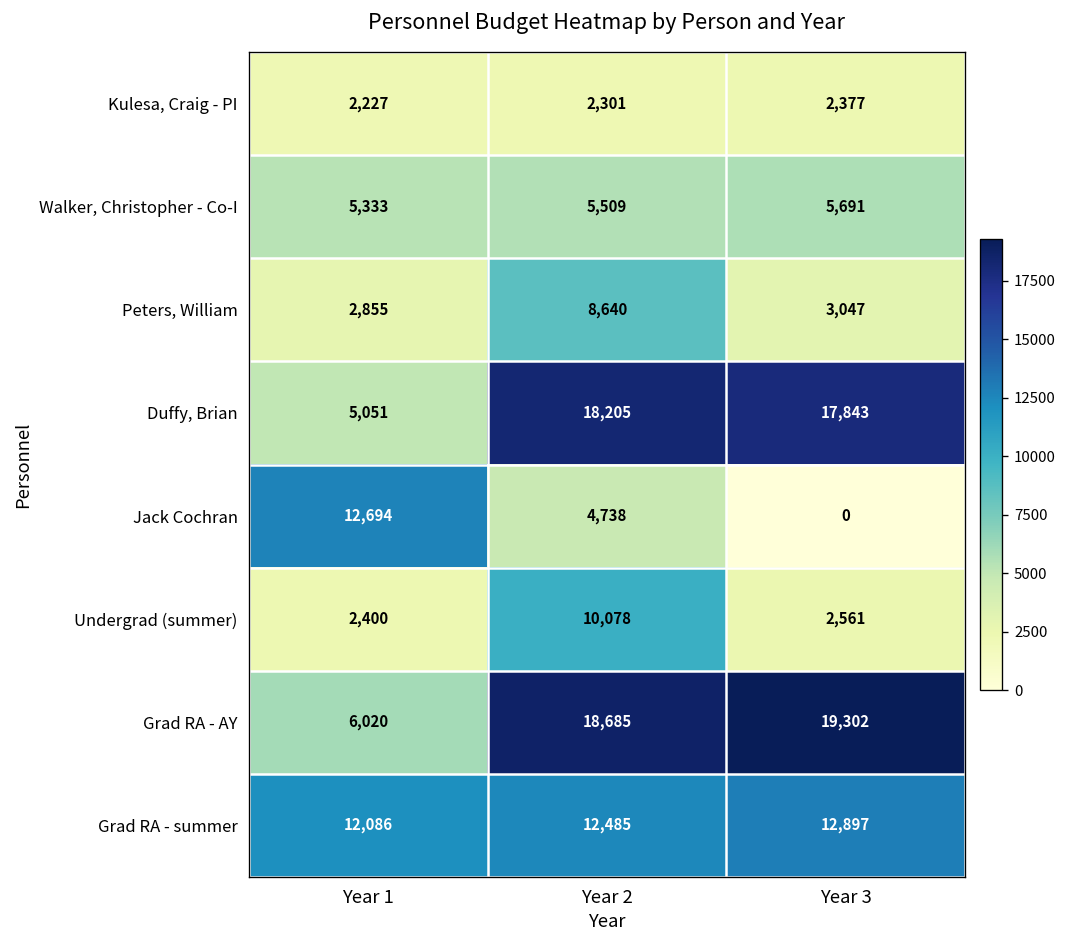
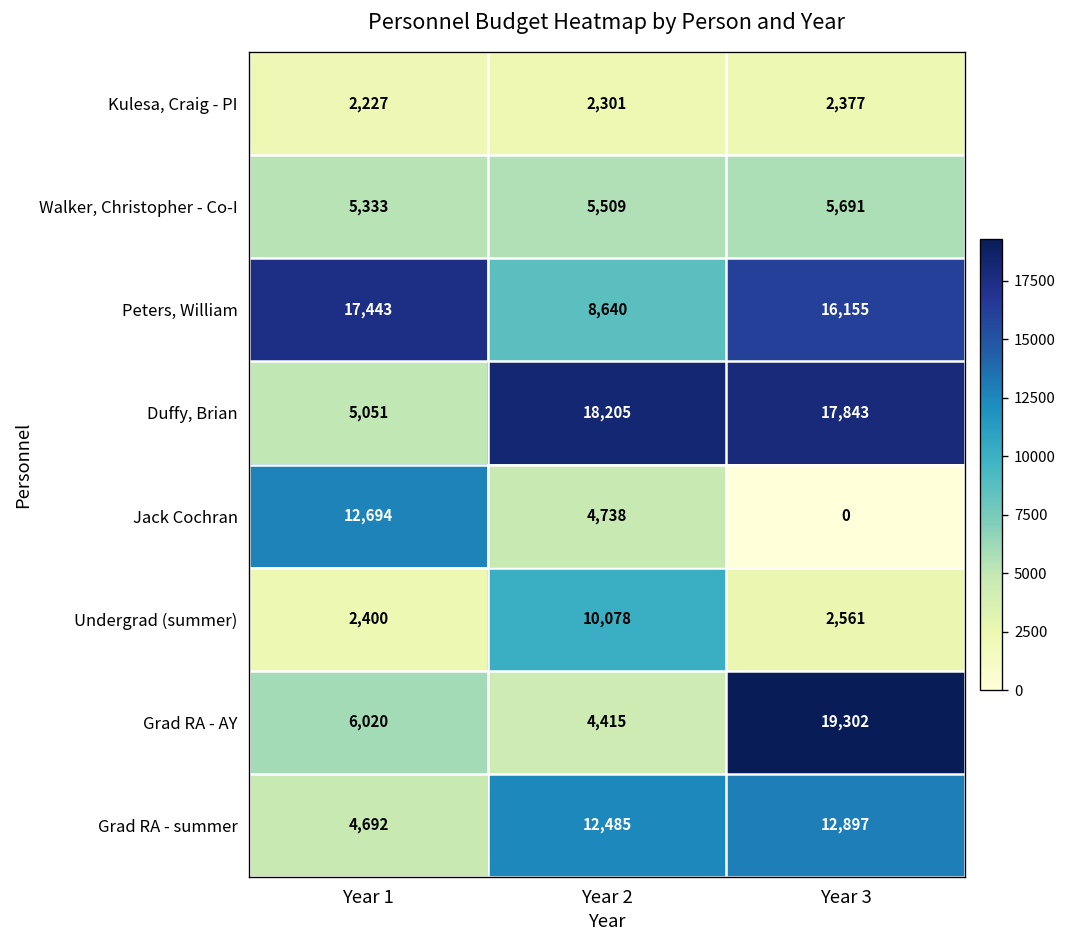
Peters, William, Year 1: 2,855 -> 17,443
Peters, William, Year 3: 3,047 -> 16,155
Grad RA - AY, Year 2: 18,685 -> 4,415
Grad RA - summer, Year 1: 12,086 -> 4,692
